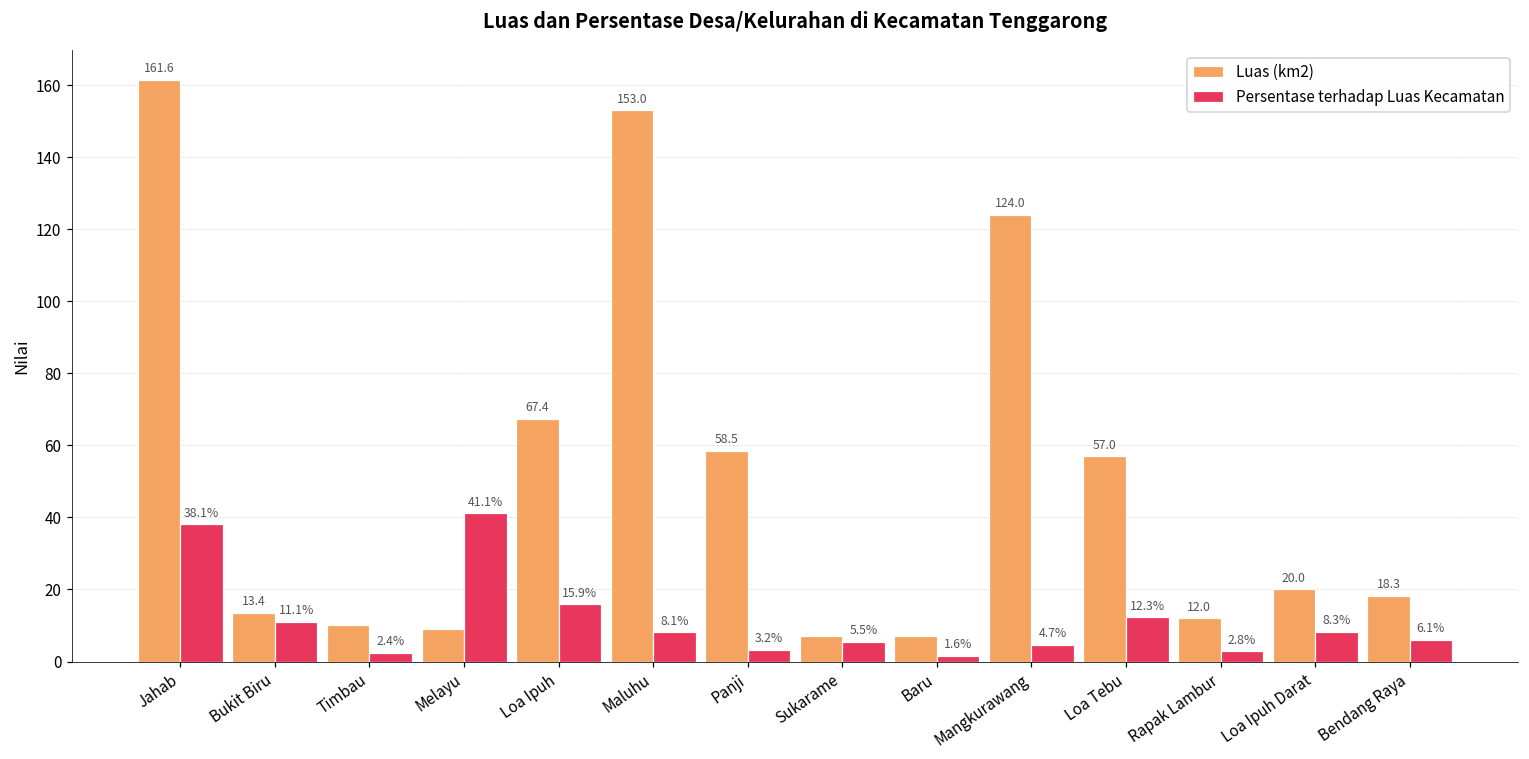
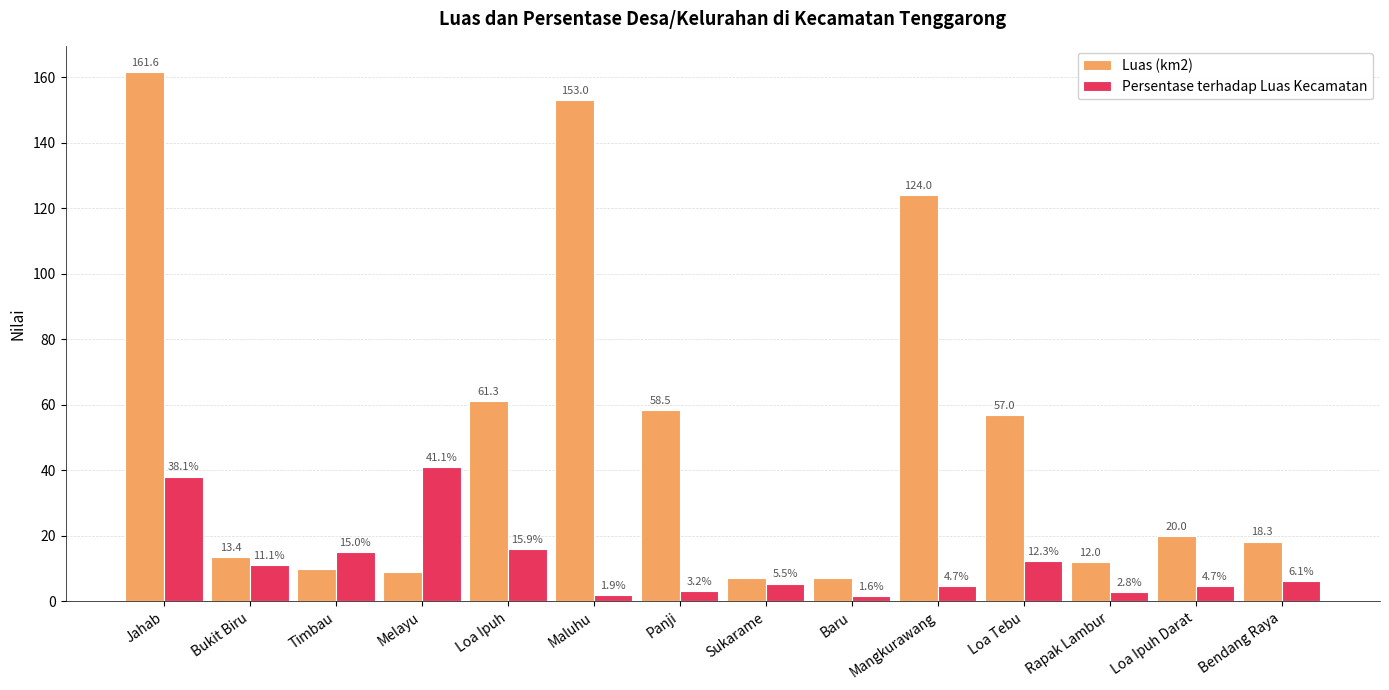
Persentase terhadap Luas Kecamatan, Timbau: 2.4% -> 15.0%
Luas (km2), Loa Ipuh: 67.4 -> 61.3
Persentase terhadap Luas Kecamatan, Maluhu: 8.1% -> 1.9%
Persentase terhadap Luas Kecamatan, Loa Ipuh Darat: 8.3% -> 4.7%
